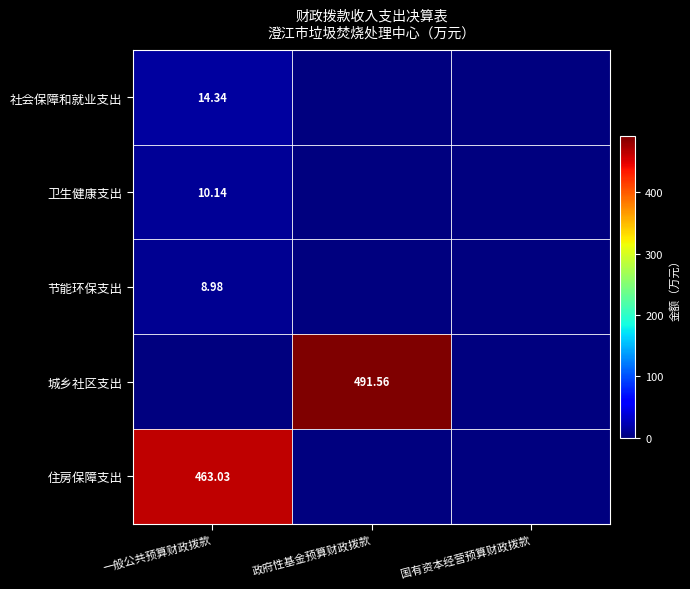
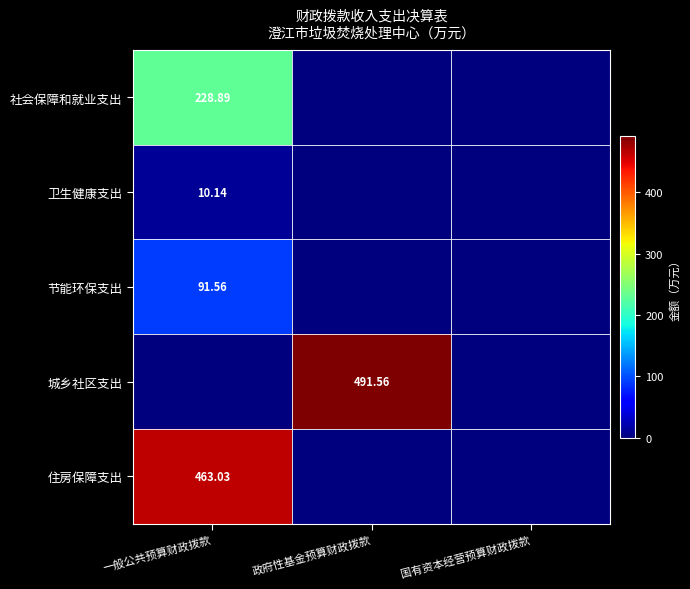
社会保障和就业支出, 一般公共预算财政拨款: 14.34 -> 228.89
节能环保支出, 一般公共预算财政拨款: 8.98 -> 91.56
